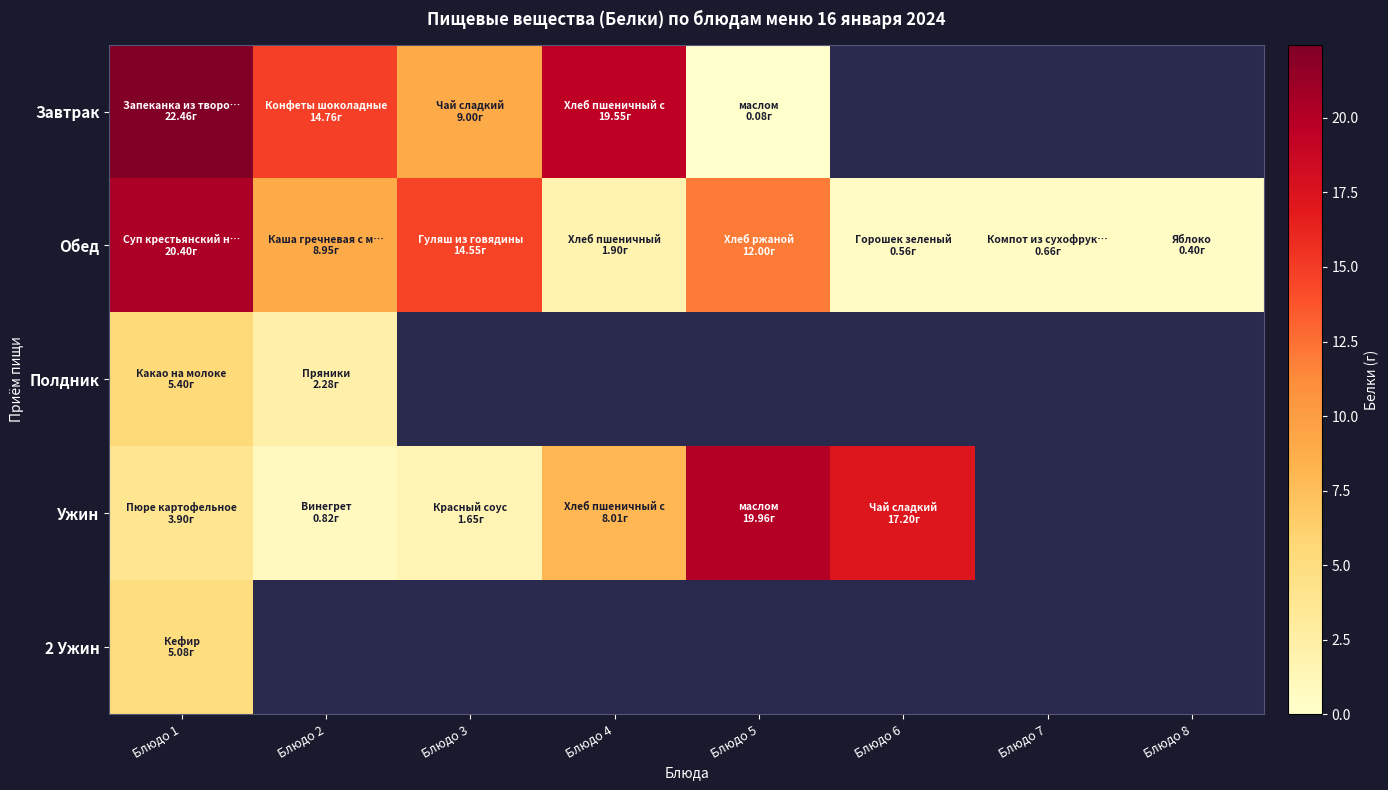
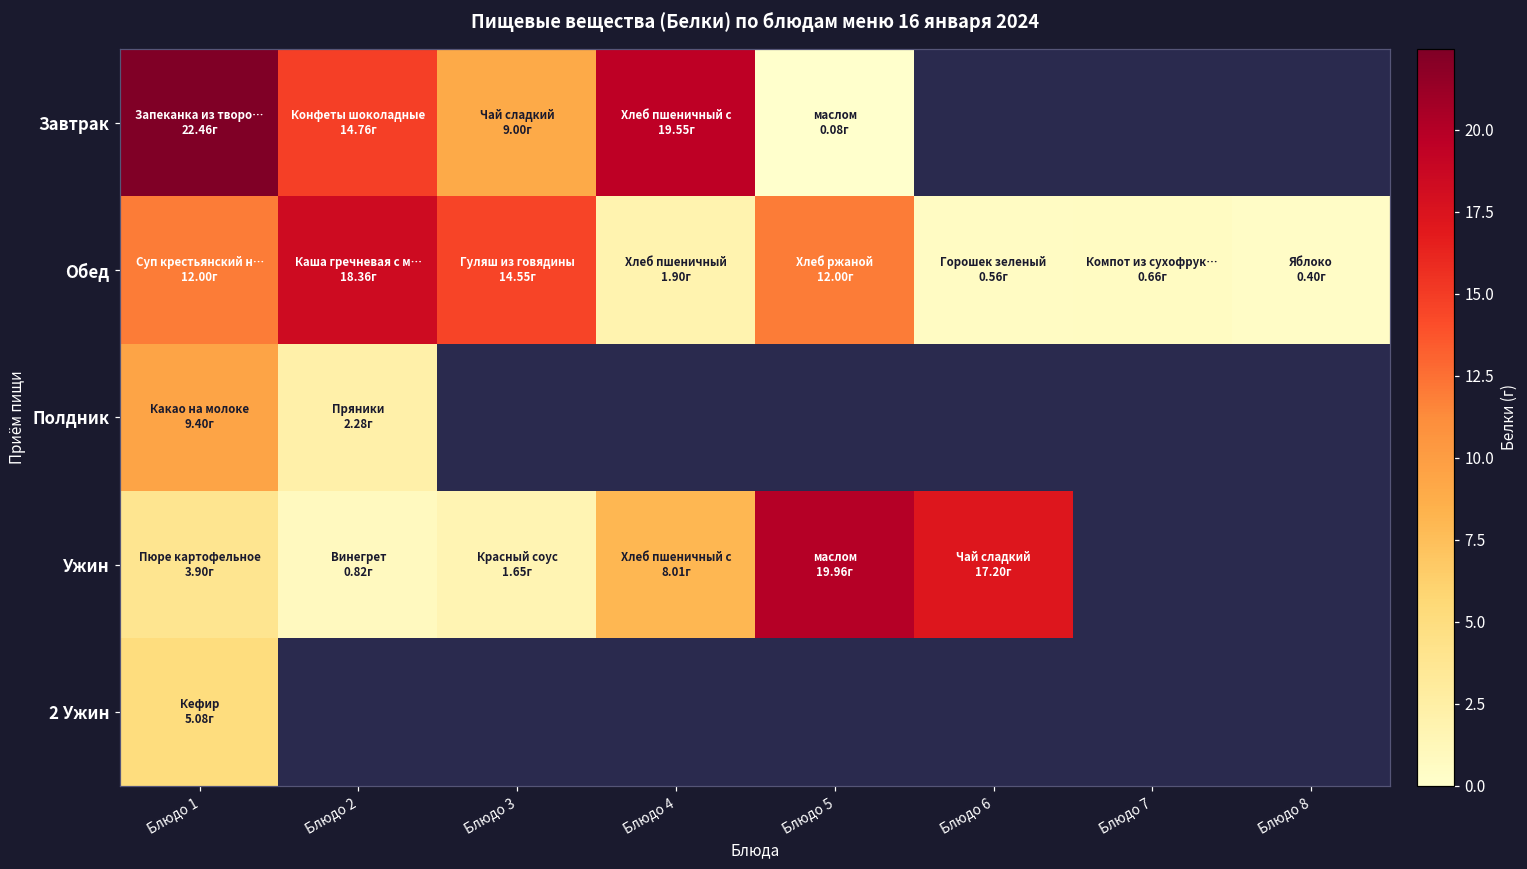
Обед, Блюдо 1: 20.40г -> 12.00г
Обед, Блюдо 2: 8.95г -> 18.36г
Полдник, Блюдо 1: 5.40г -> 9.40г
